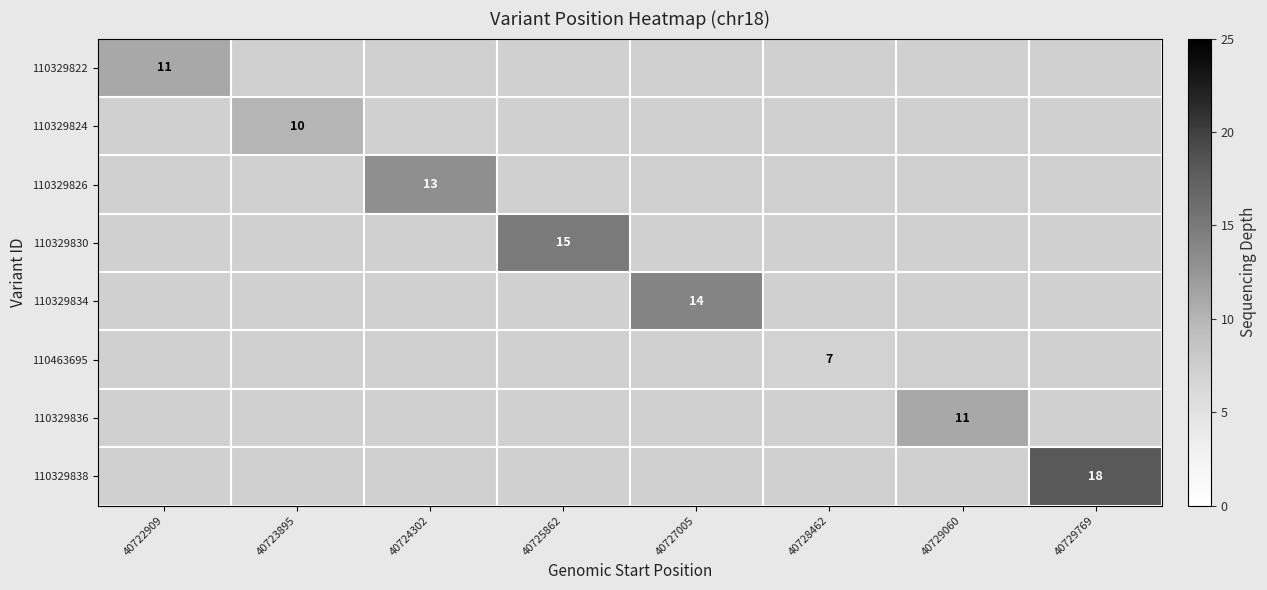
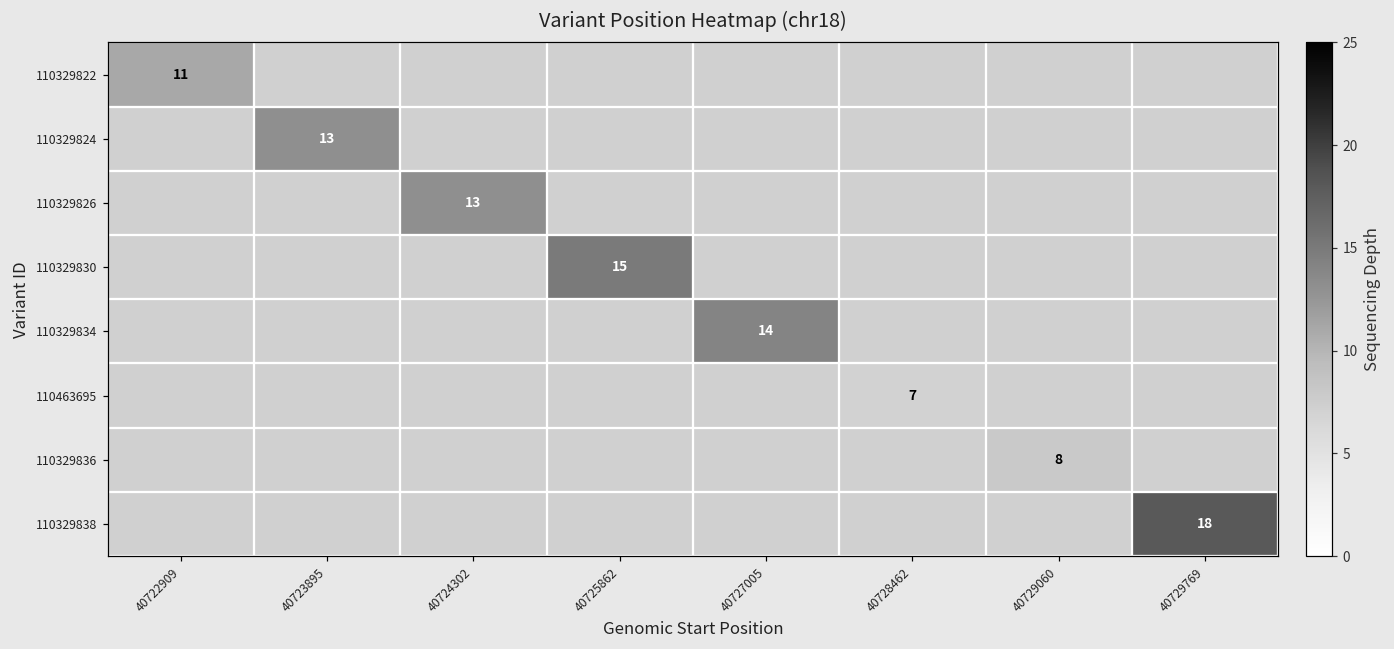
110329824, 40723895: 10 -> 13
110329836, 40729060: 11 -> 8
